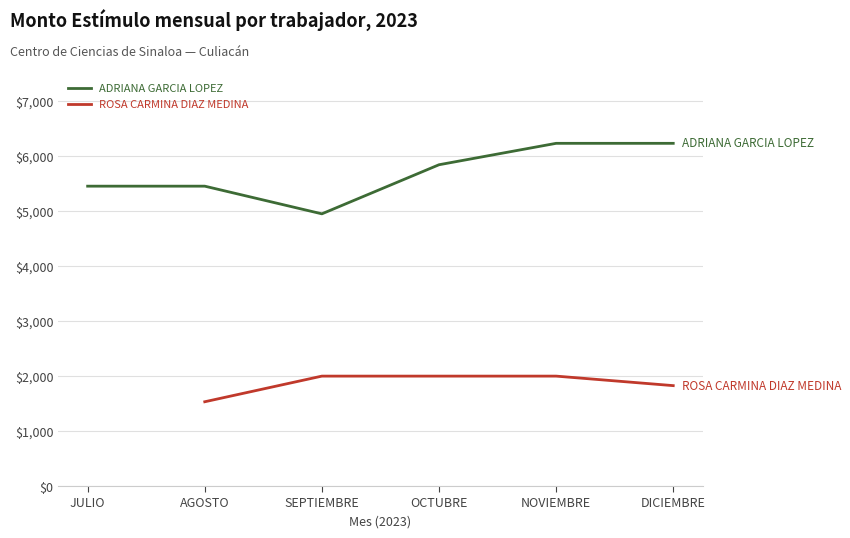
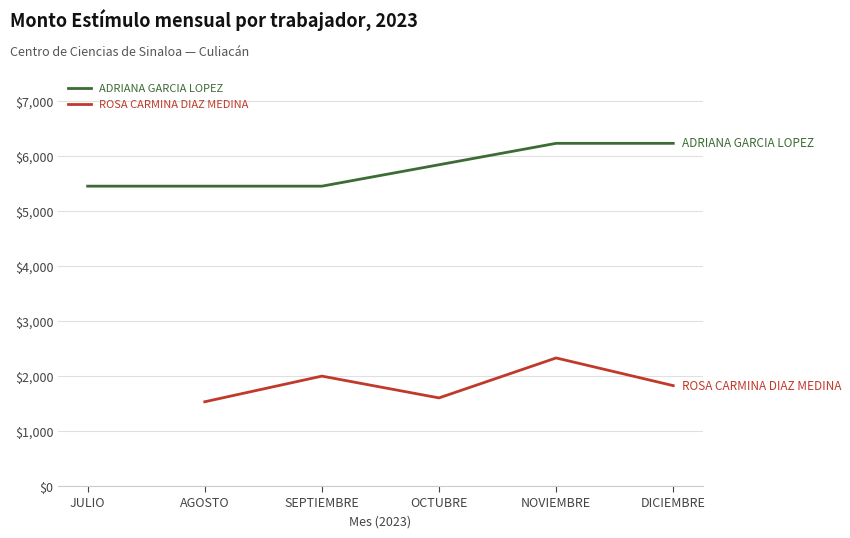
ADRIANA GARCIA LOPEZ, SEPTIEMBRE: $5,000 -> $5,500
ROSA CARMINA DIAZ MEDINA, OCTUBRE: $2,000 -> $1,600
ROSA CARMINA DIAZ MEDINA, NOVIEMBRE: $2,000 -> $2,300
